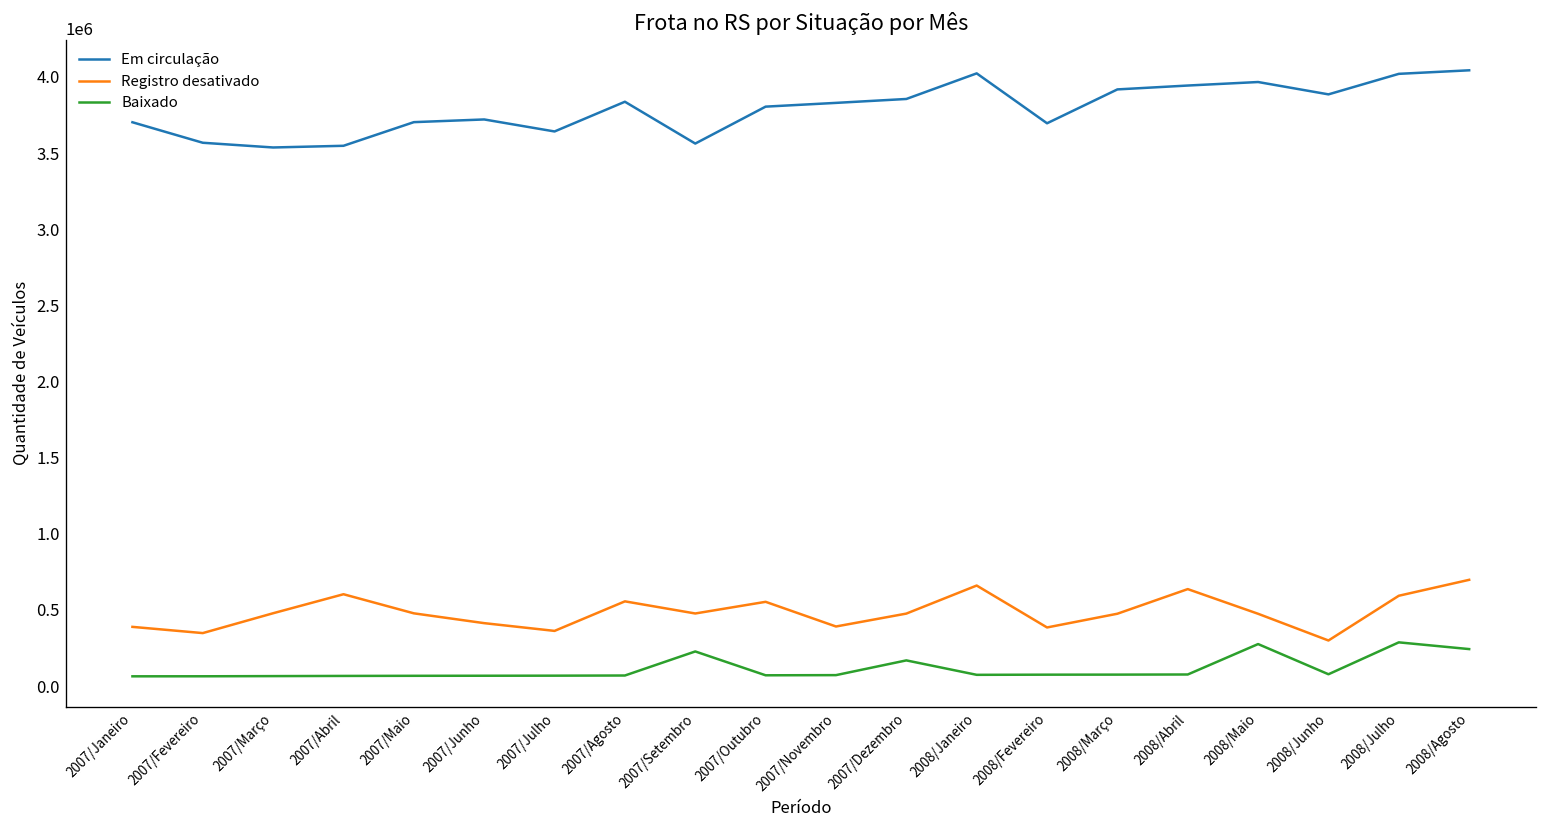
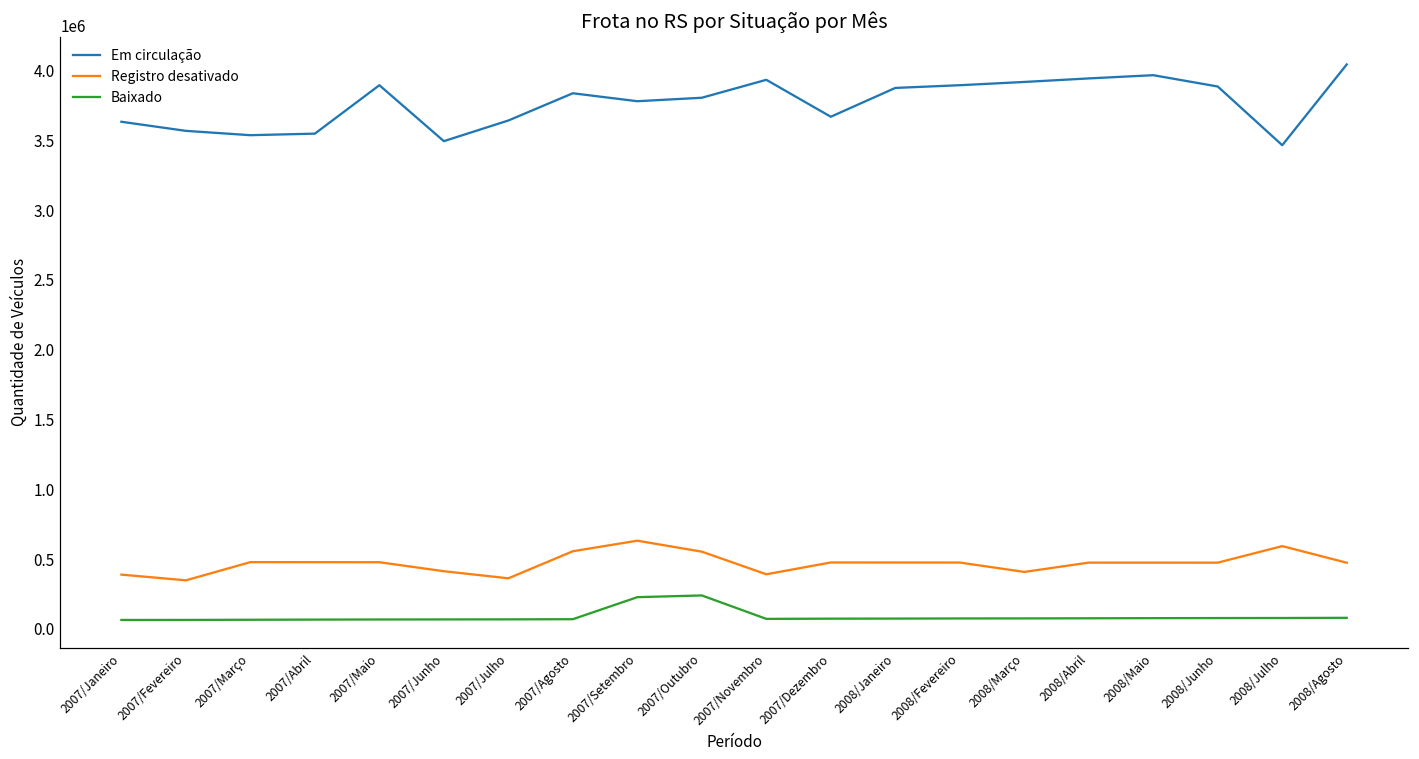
Em circulação, 2007/Janeiro: 3700000 -> 3630000
Registro desativado, 2007/Abril: 600000 -> 480000
Em circulação, 2007/Maio: 3700000 -> 3890000
Em circulação, 2007/Junho: 3720000 -> 3490000
Em circulação, 2007/Setembro: 3560000 -> 3780000
Registro desativado, 2007/Setembro: 480000 -> 630000
Baixado, 2007/Outubro: 70000 -> 240000
Em circulação, 2007/Novembro: 3830000 -> 3930000
Em circulação, 2007/Dezembro: 3860000 -> 3670000
Baixado, 2007/Dezembro: 170000 -> 70000
Em circulação, 2008/Janeiro: 4020000 -> 3880000
Registro desativado, 2008/Janeiro: 660000 -> 480000
Em circulação, 2008/Fevereiro: 3700000 -> 3890000
Registro desativado, 2008/Fevereiro: 390000 -> 480000
Registro desativado, 2008/Março: 480000 -> 410000
Registro desativado, 2008/Abril: 640000 -> 480000
Baixado, 2008/Maio: 280000 -> 80000
Registro desativado, 2008/Junho: 300000 -> 470000
Em circulação, 2008/Julho: 4020000 -> 3460000
Baixado, 2008/Julho: 290000 -> 80000
Registro desativado, 2008/Agosto: 700000 -> 470000
Baixado, 2008/Agosto: 240000 -> 80000
